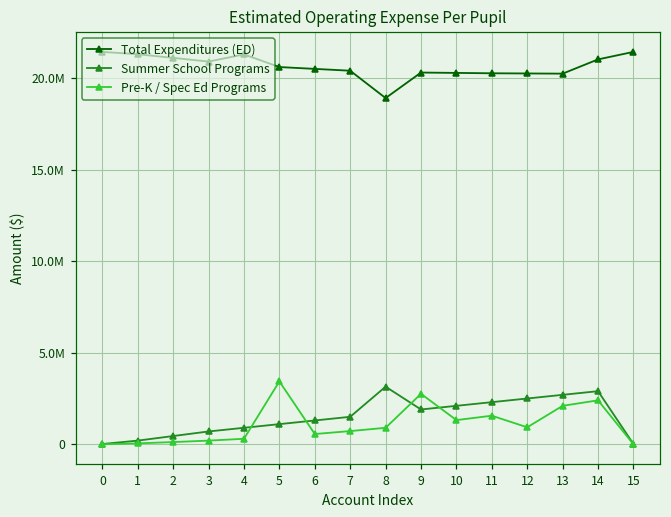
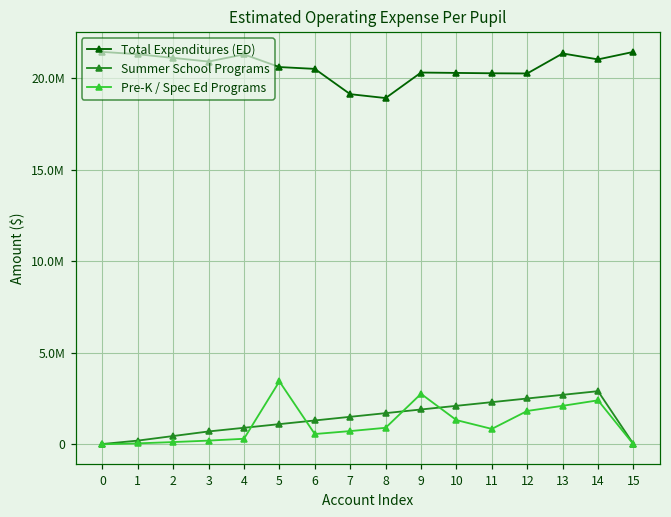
Total Expenditures (ED), 7: 20400000 -> 19100000
Summer School Programs, 8: 3100000 -> 1700000
Pre-K / Spec Ed Programs, 11: 1600000 -> 800000
Pre-K / Spec Ed Programs, 12: 900000 -> 1800000
Total Expenditures (ED), 13: 20200000 -> 21300000
